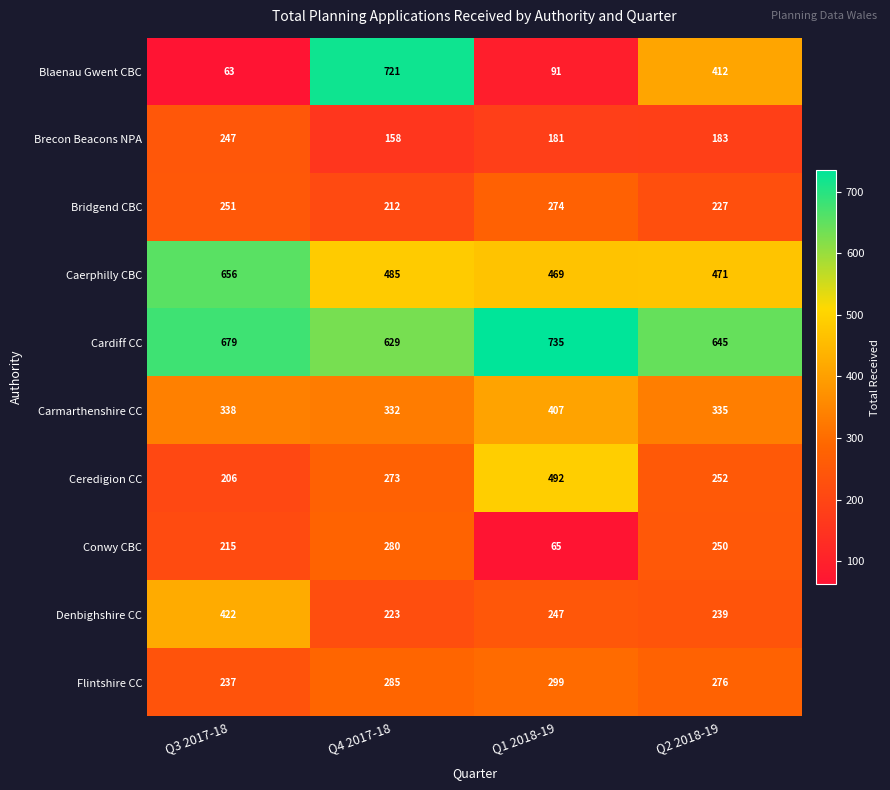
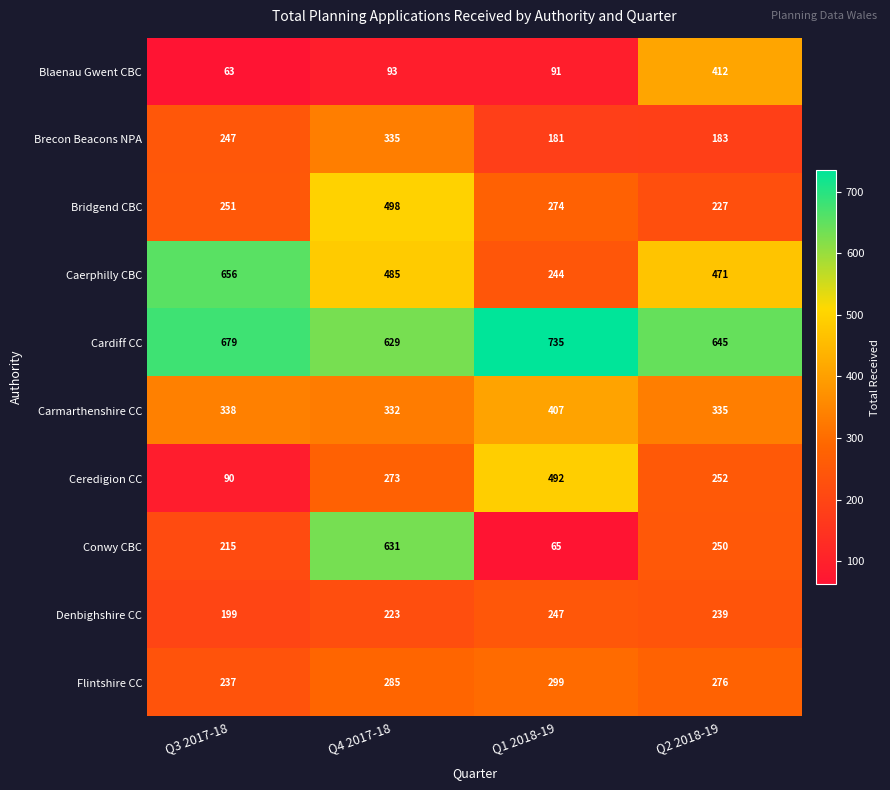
Blaenau Gwent CBC, Q4 2017-18: 721 -> 93
Brecon Beacons NPA, Q4 2017-18: 158 -> 335
Bridgend CBC, Q4 2017-18: 212 -> 498
Caerphilly CBC, Q1 2018-19: 469 -> 244
Ceredigion CC, Q3 2017-18: 206 -> 90
Conwy CBC, Q4 2017-18: 280 -> 631
Denbighshire CC, Q3 2017-18: 422 -> 199
